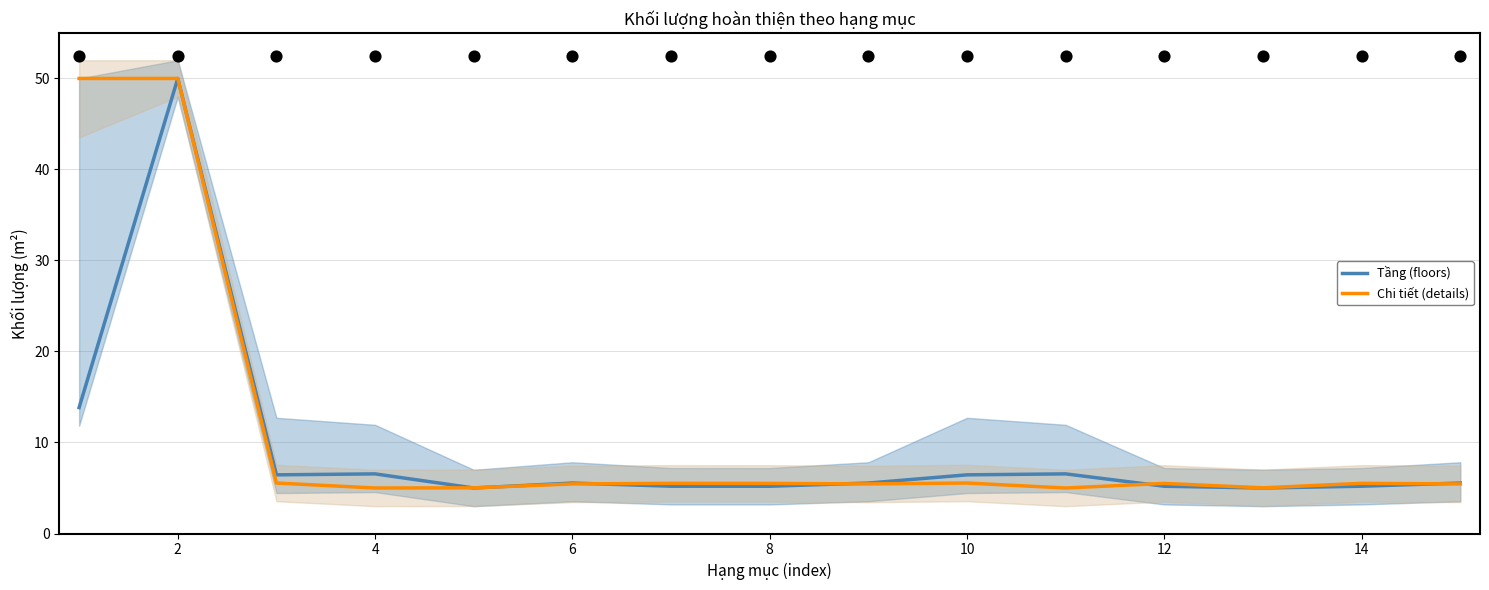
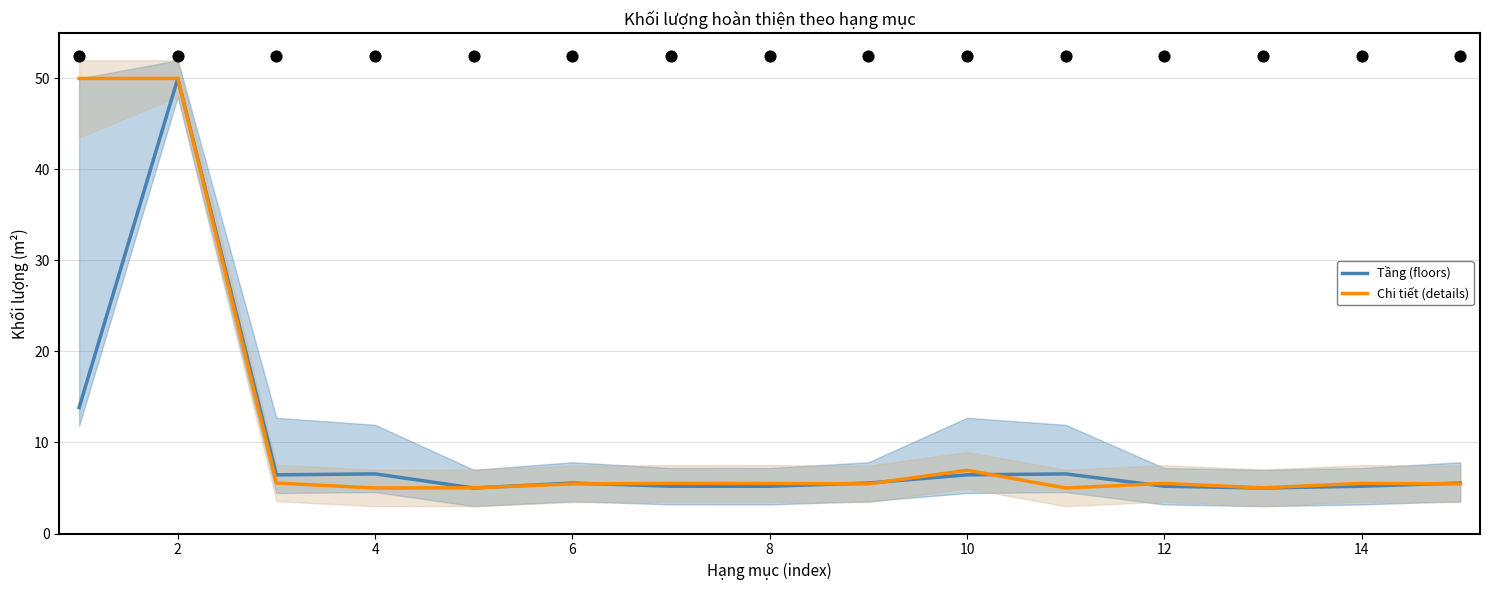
Chi tiết (details), 10: 6 -> 7
